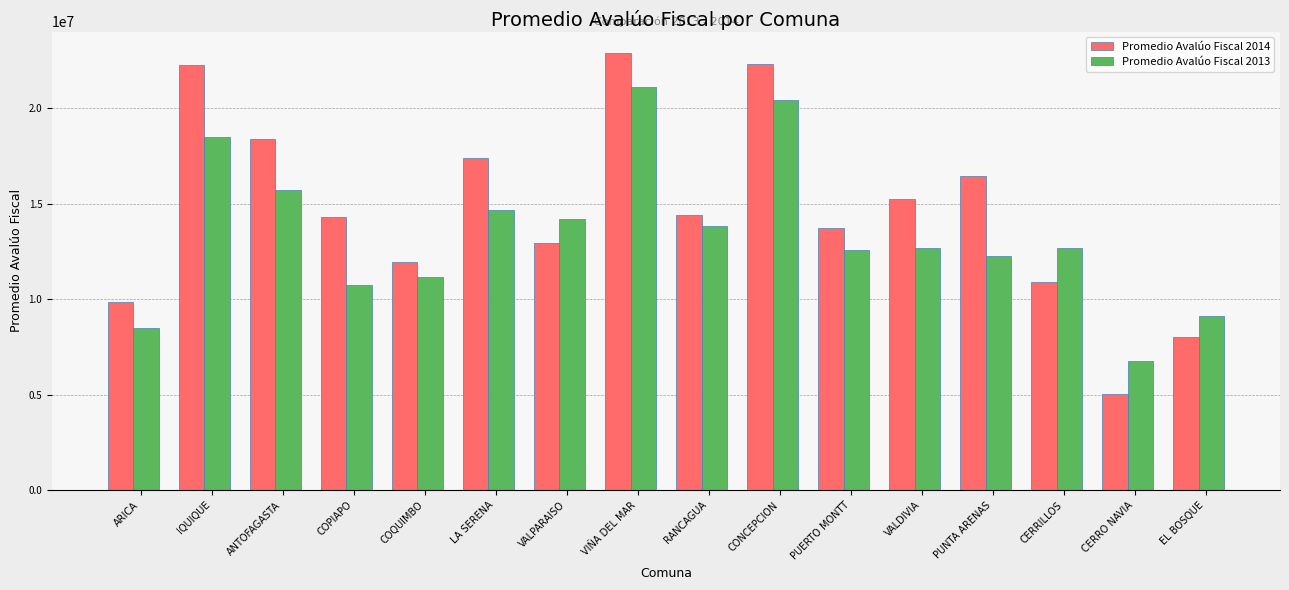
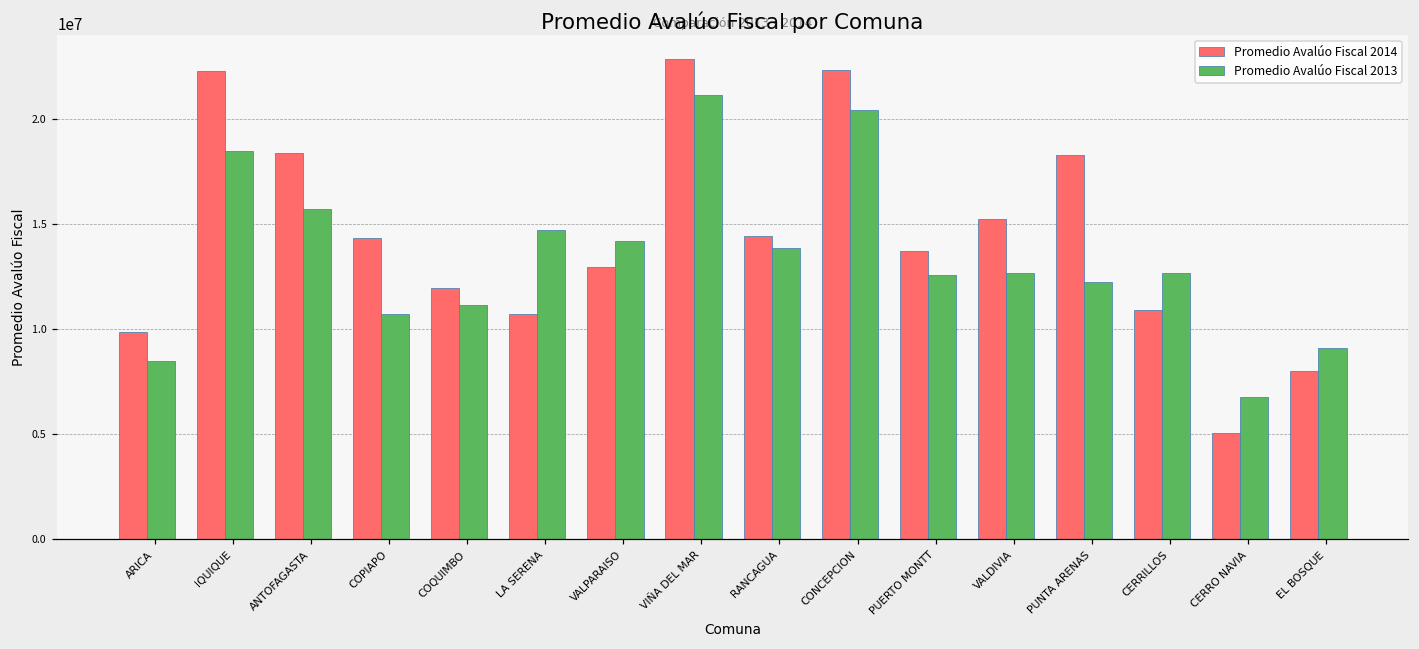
Promedio Avalúo Fiscal 2014, LA SERENA: 17400000 -> 10700000
Promedio Avalúo Fiscal 2014, PUNTA ARENAS: 16500000 -> 18300000
